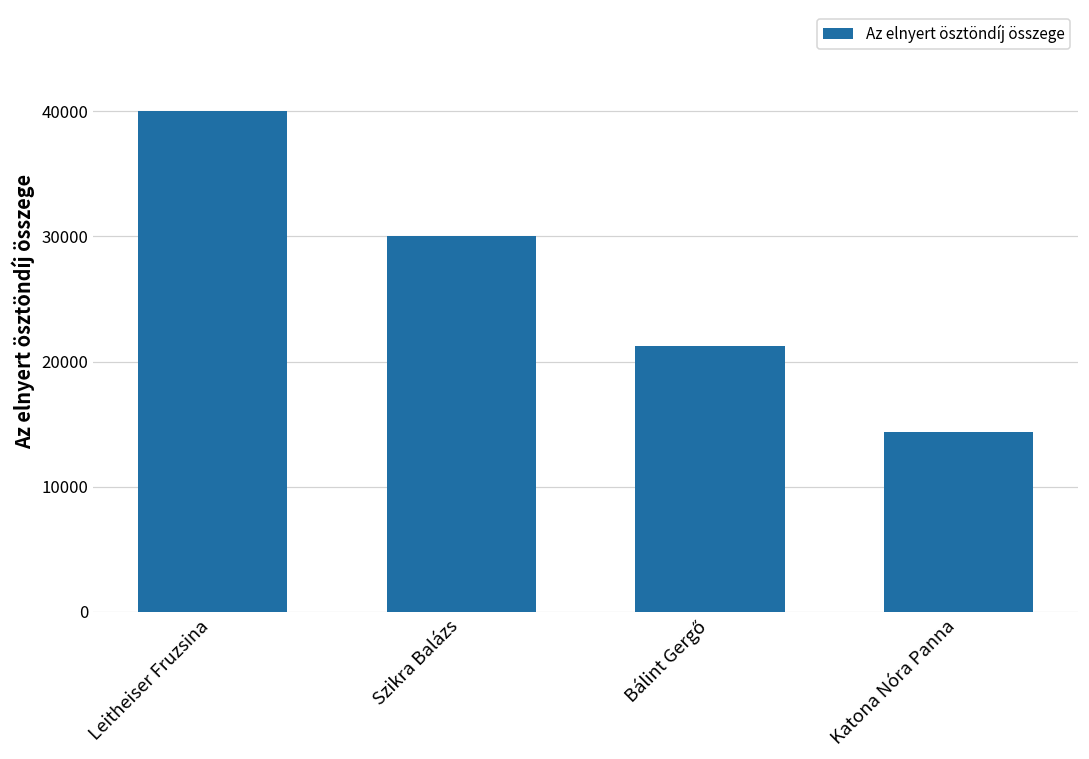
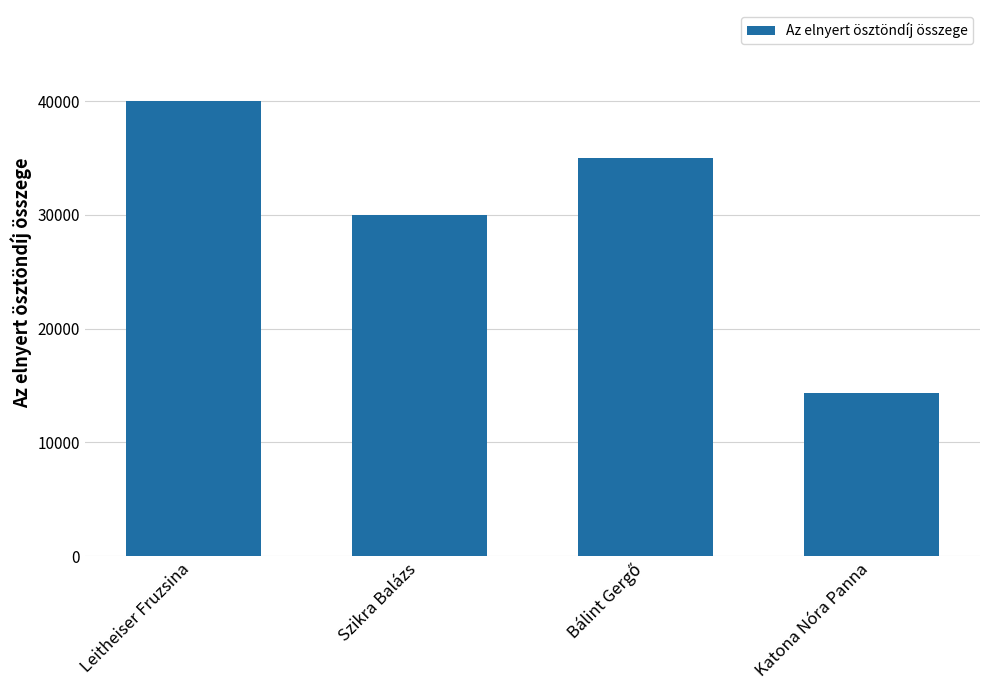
Bálint Gergő: 21200 -> 35000
